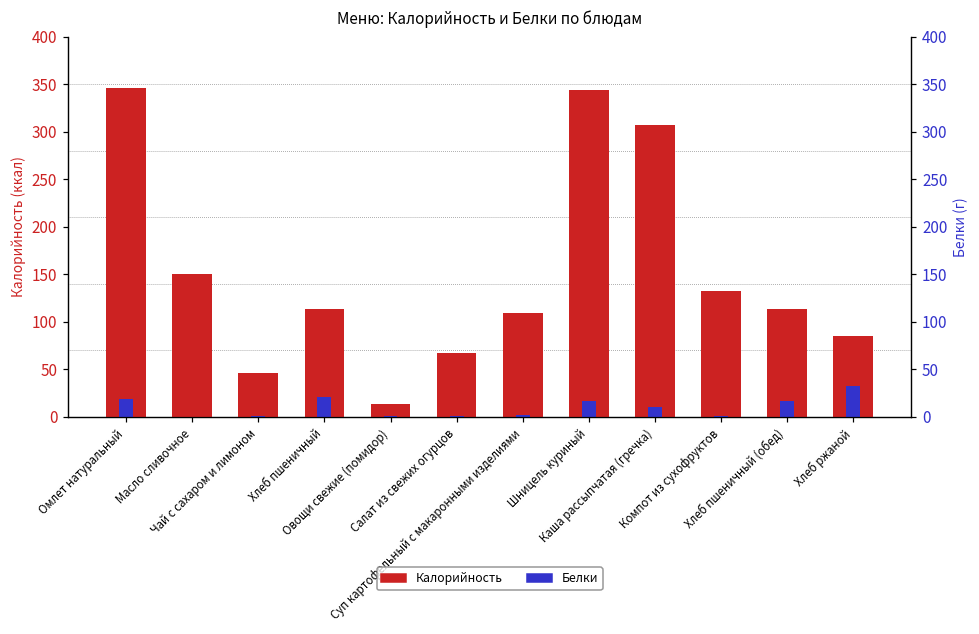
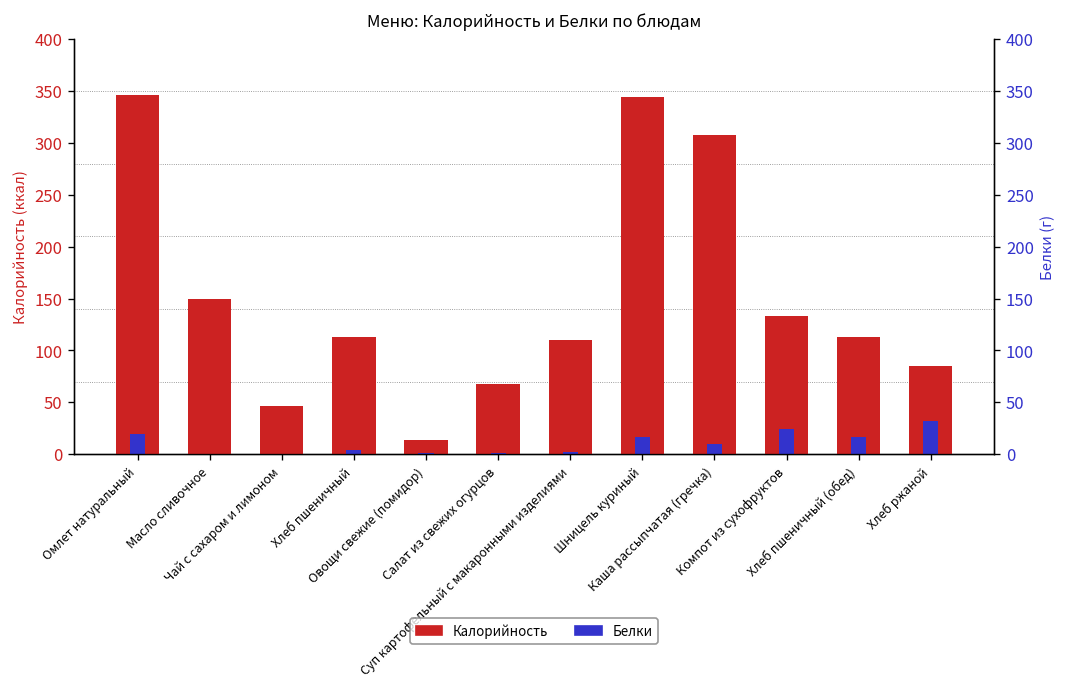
Белки, Хлеб пшеничный: 20 -> 0
Белки, Компот из сухофруктов: 0 -> 20
